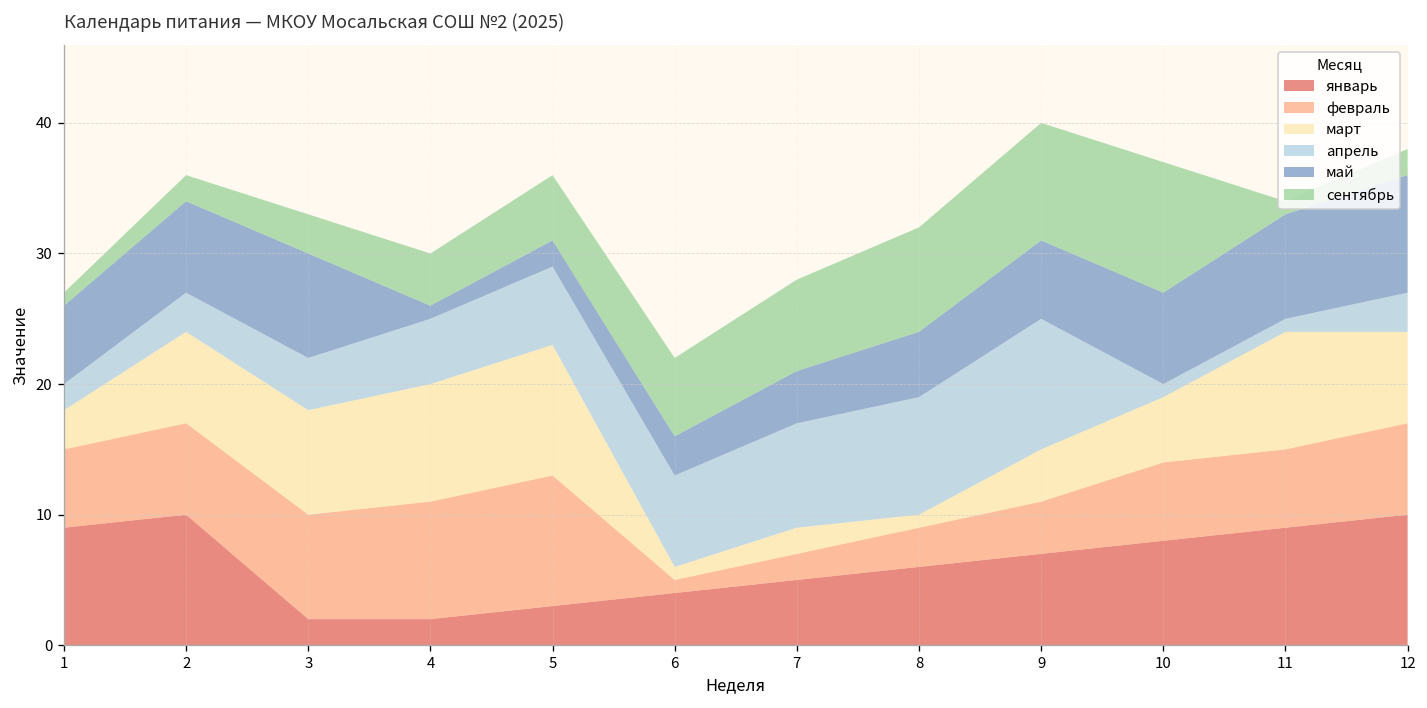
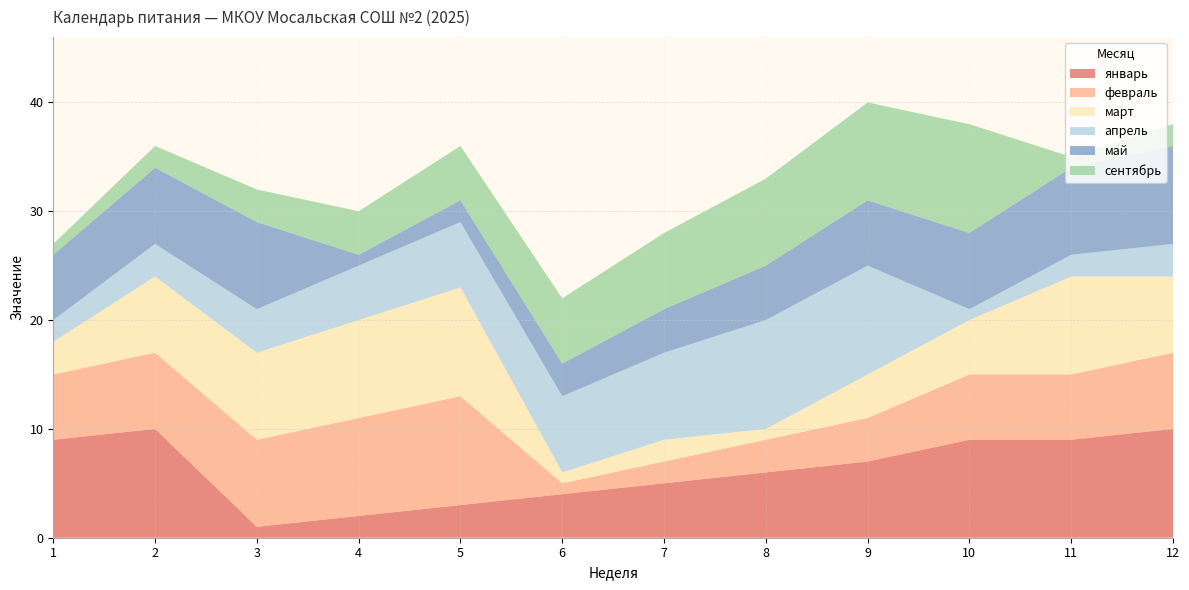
январь, 3: 2 -> 1
апрель, 8: 9 -> 10
январь, 10: 8 -> 9
апрель, 11: 1 -> 2
